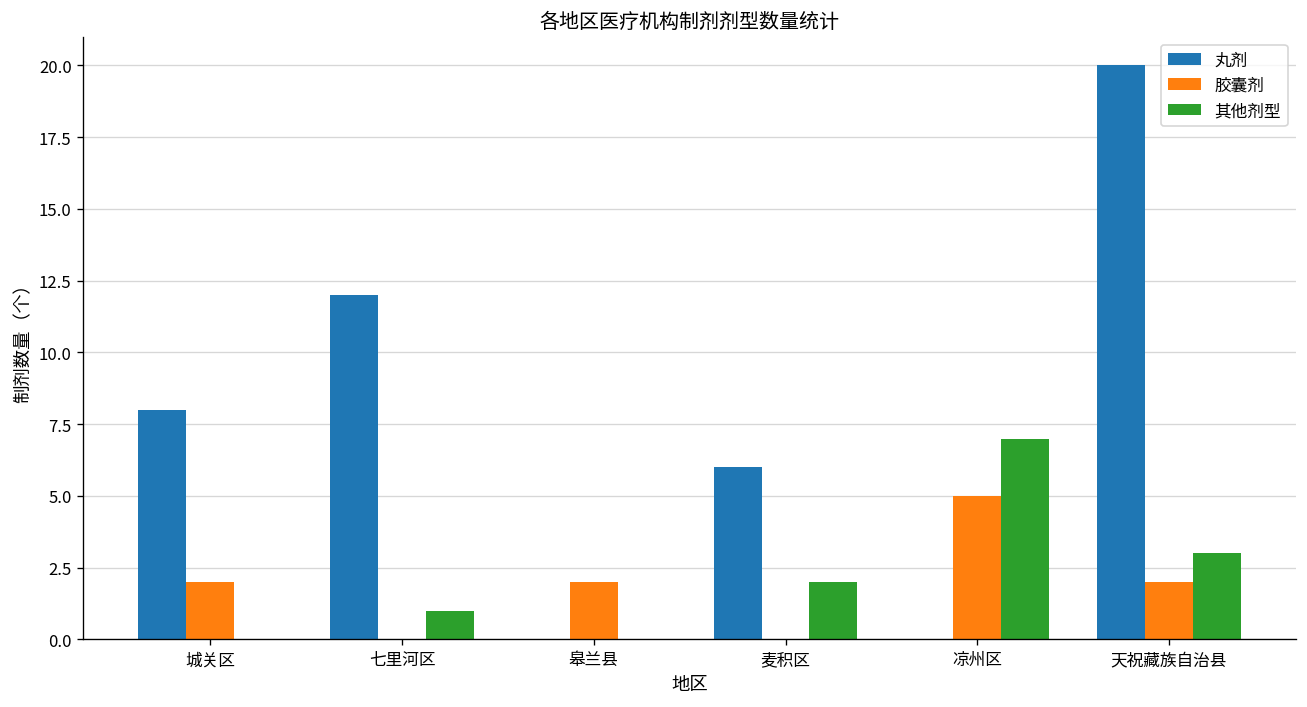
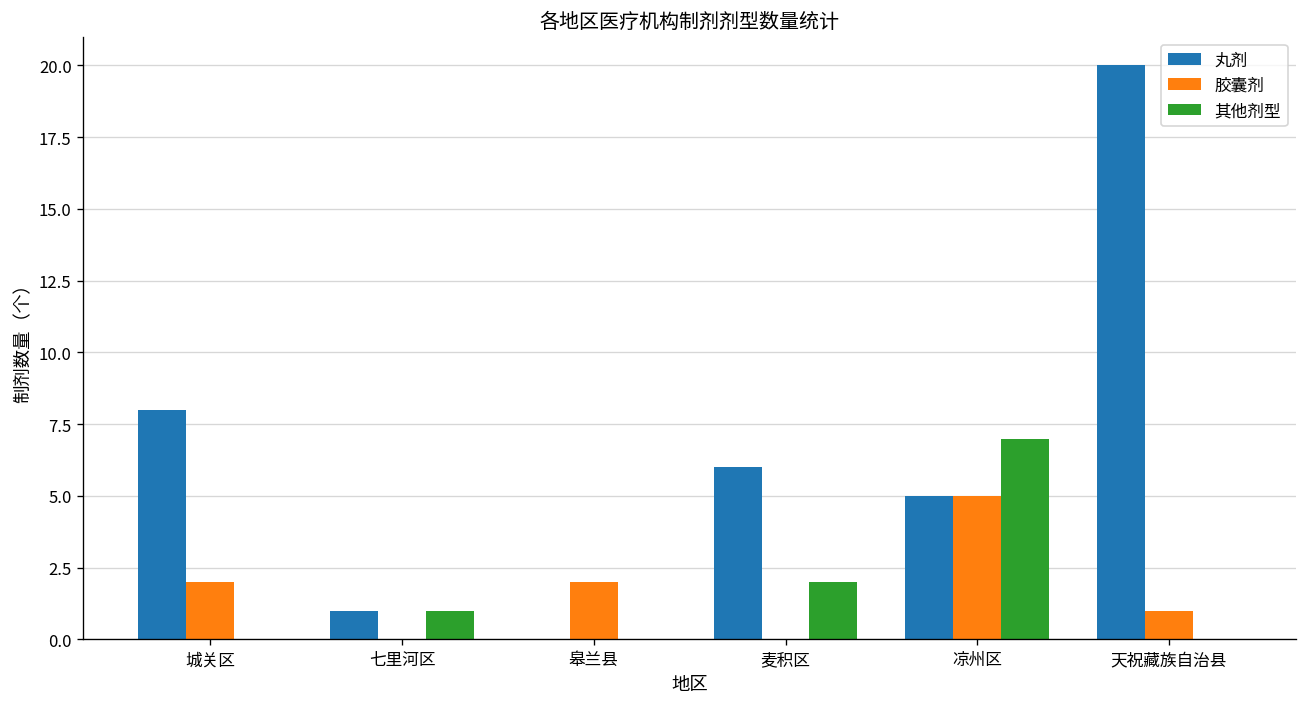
丸剂, 七里河区: 12 -> 1
丸剂, 凉州区: 0 -> 5
胶囊剂, 天祝藏族自治县: 2 -> 1
其他剂型, 天祝藏族自治县: 3 -> 0
